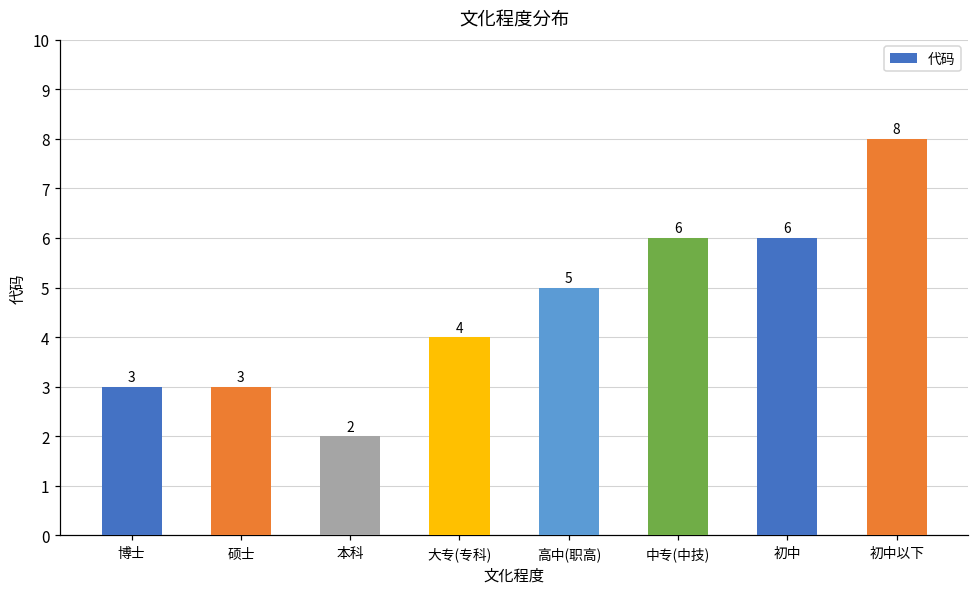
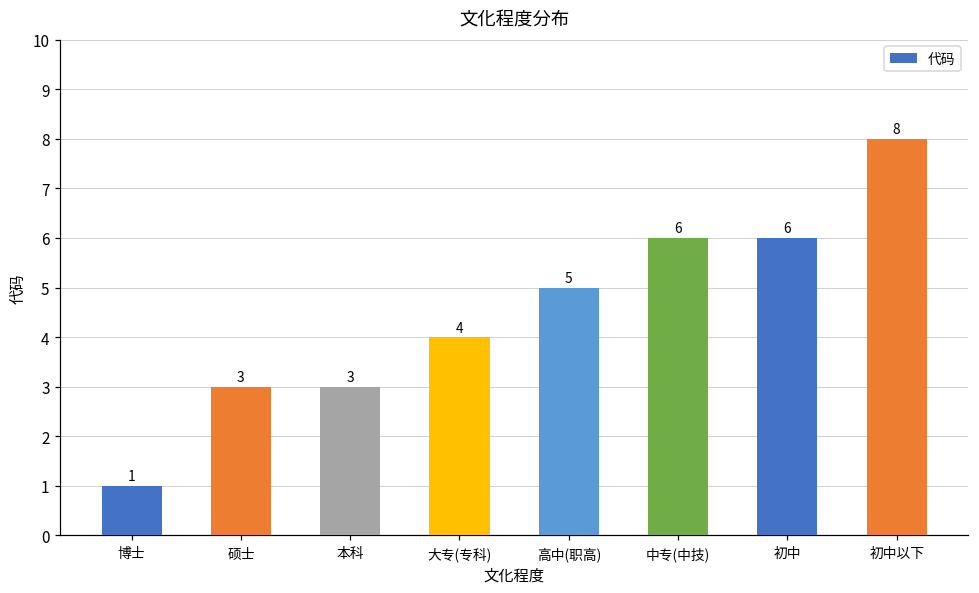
博士: 3 -> 1
本科: 2 -> 3
